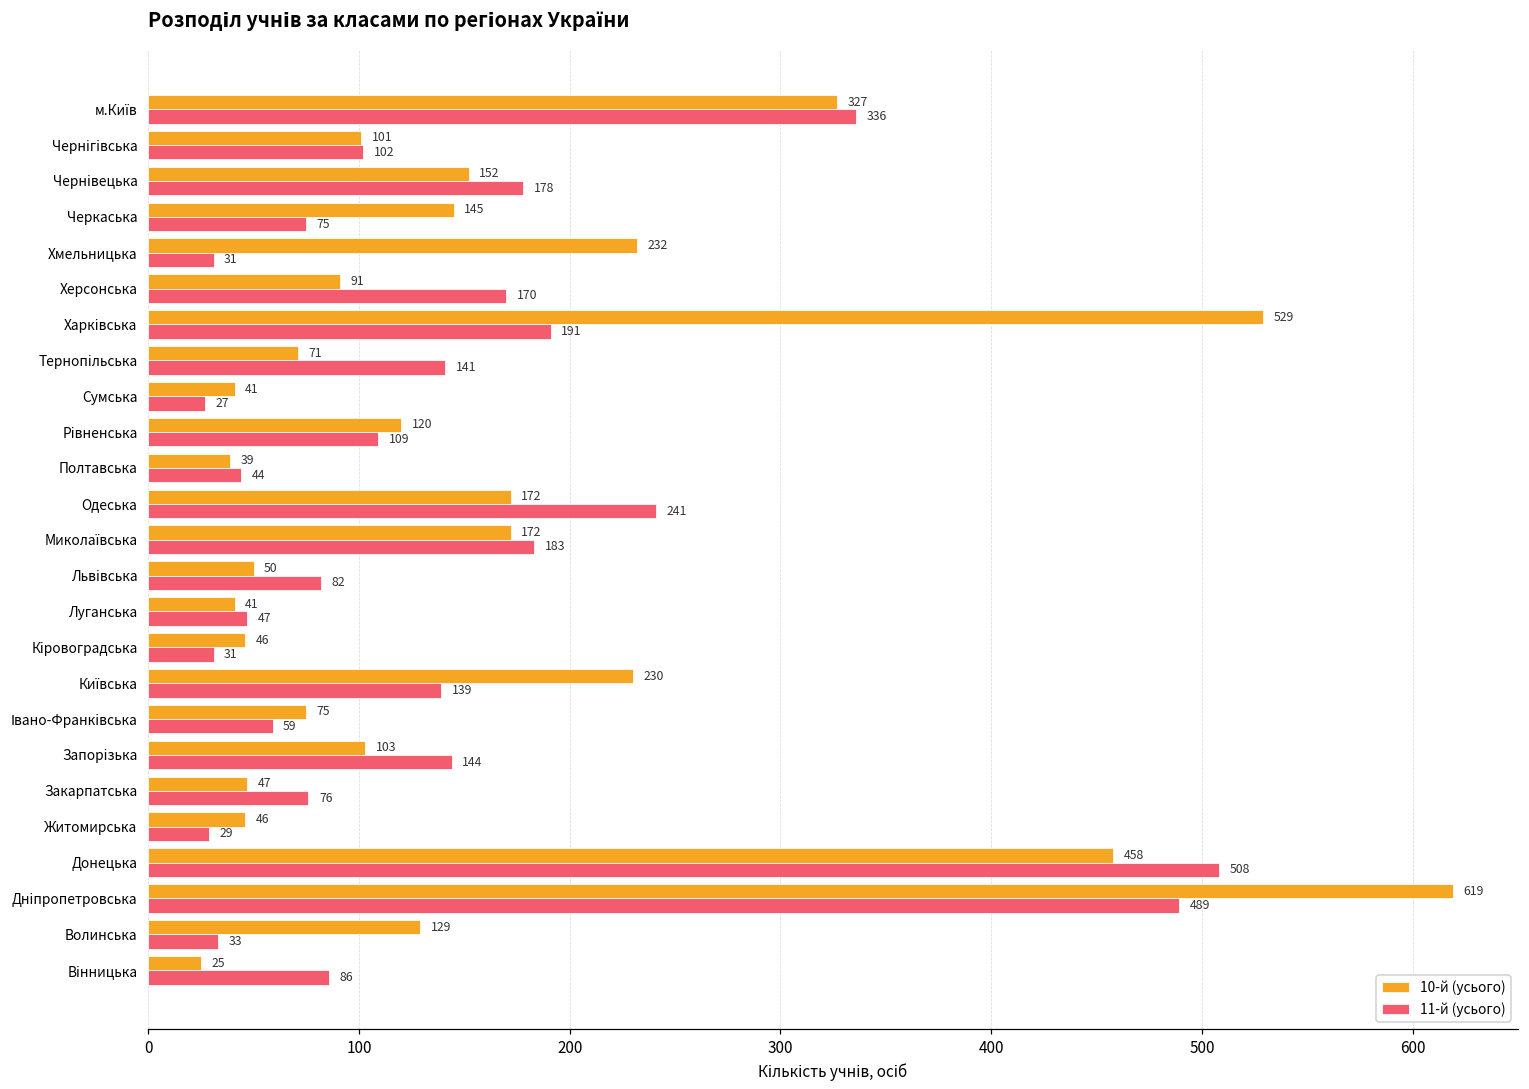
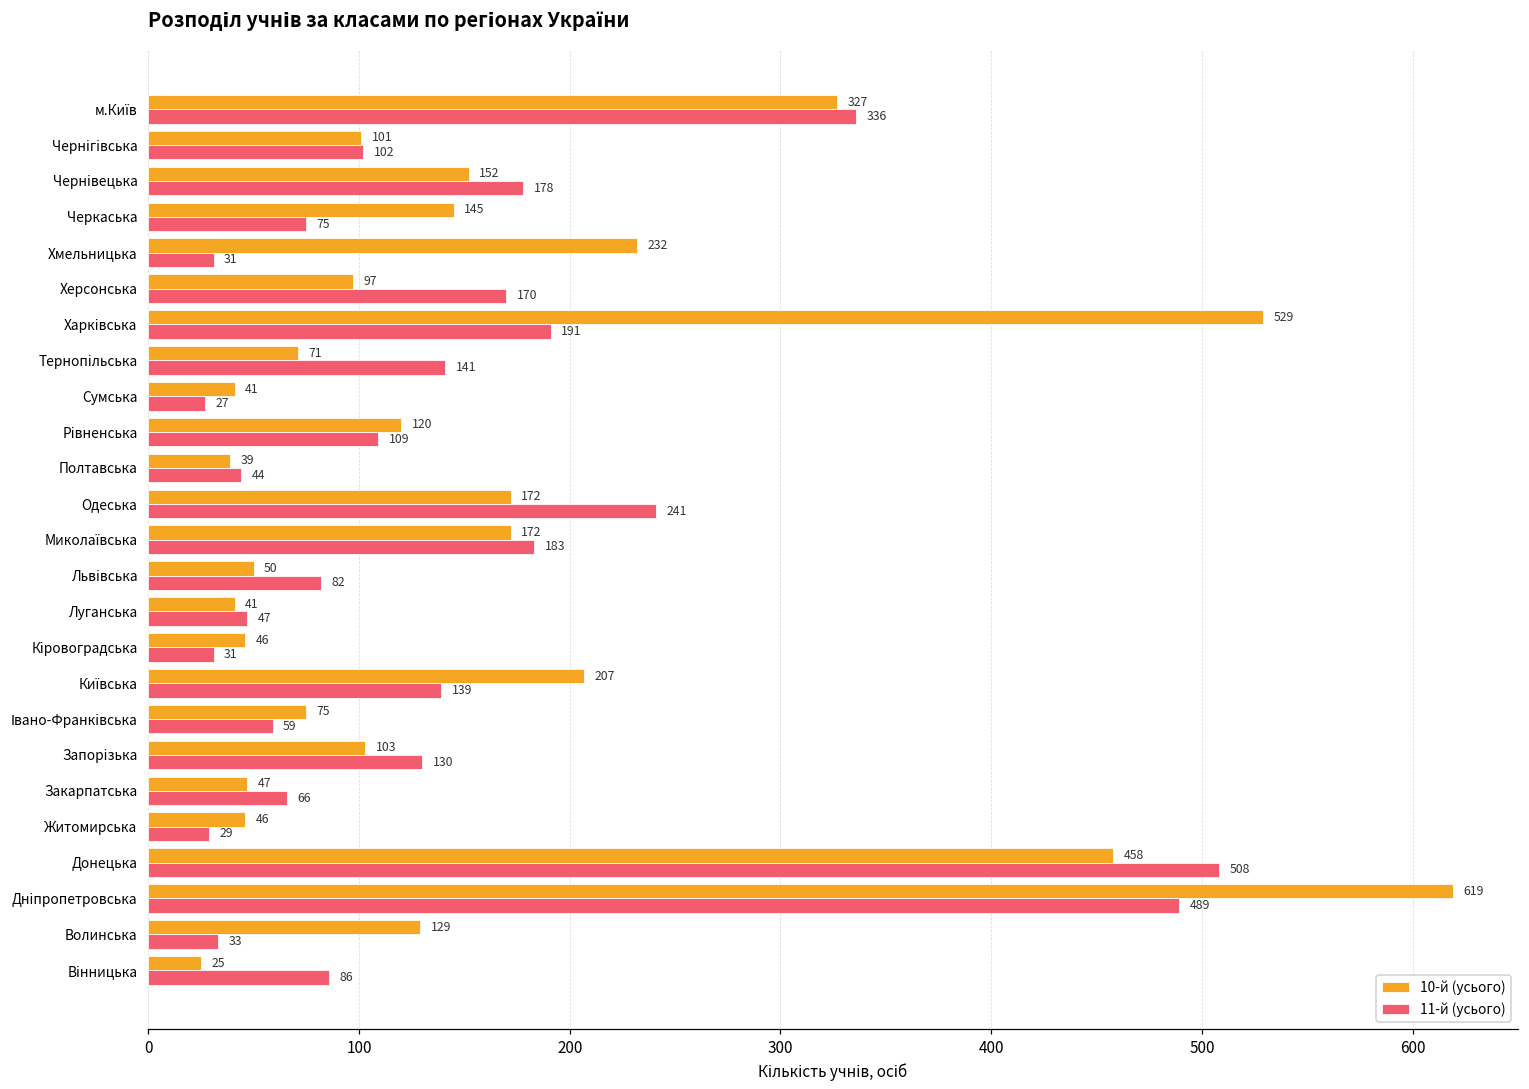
10-й (усього), Херсонська: 91 -> 97
10-й (усього), Київська: 230 -> 207
11-й (усього), Запорізька: 144 -> 130
11-й (усього), Закарпатська: 76 -> 66
